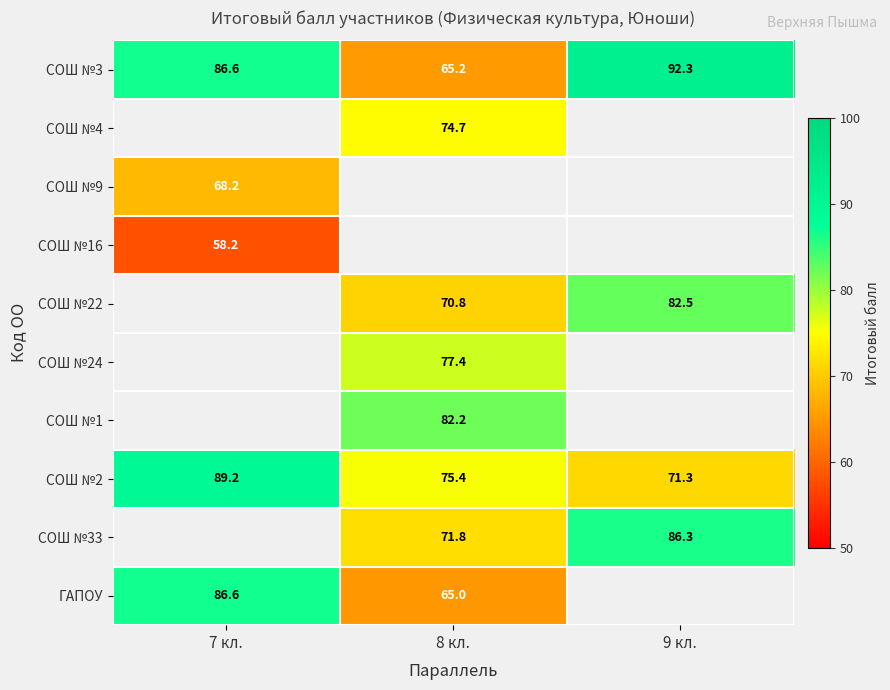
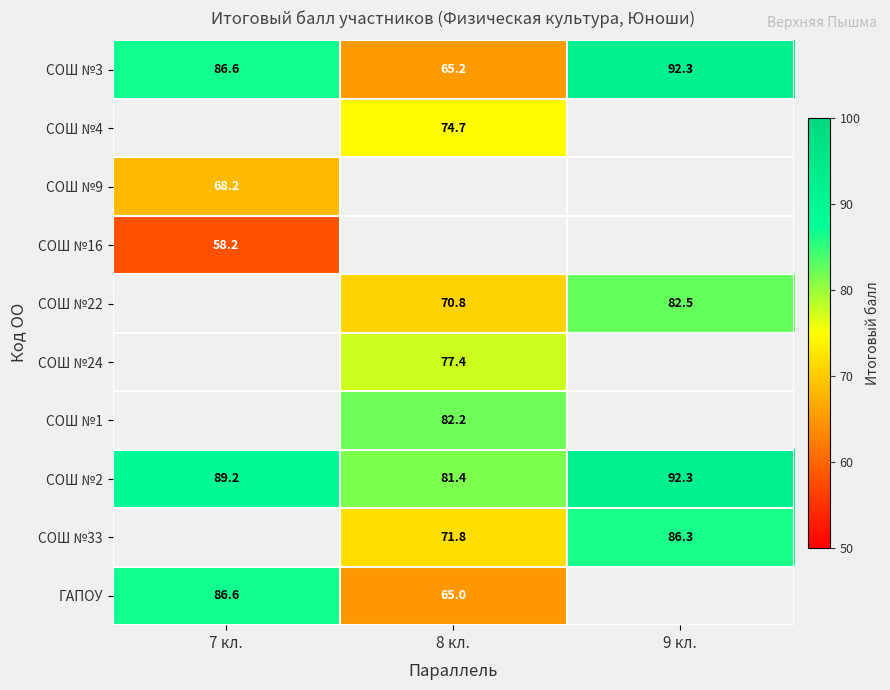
СОШ №2, 8 кл.: 75.4 -> 81.4
СОШ №2, 9 кл.: 71.3 -> 92.3
